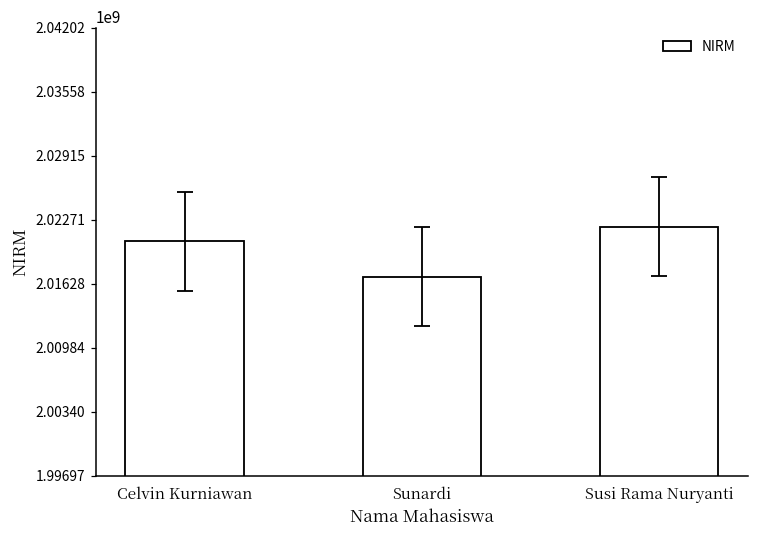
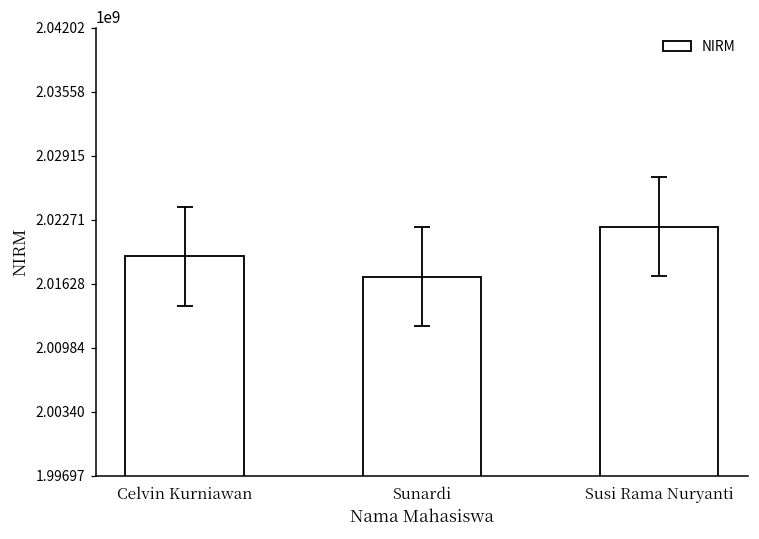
NIRM, Celvin Kurniawan: 2021000000 -> 2019000000
